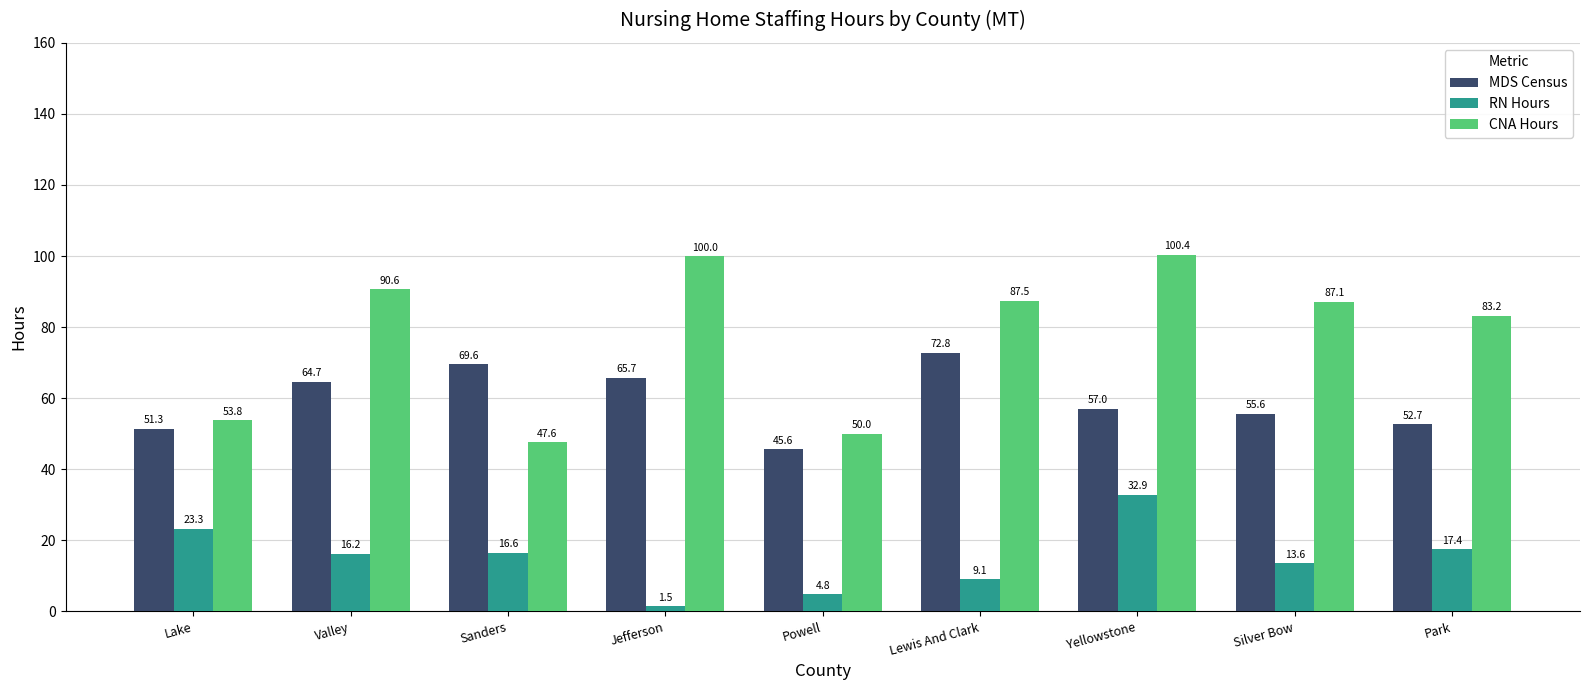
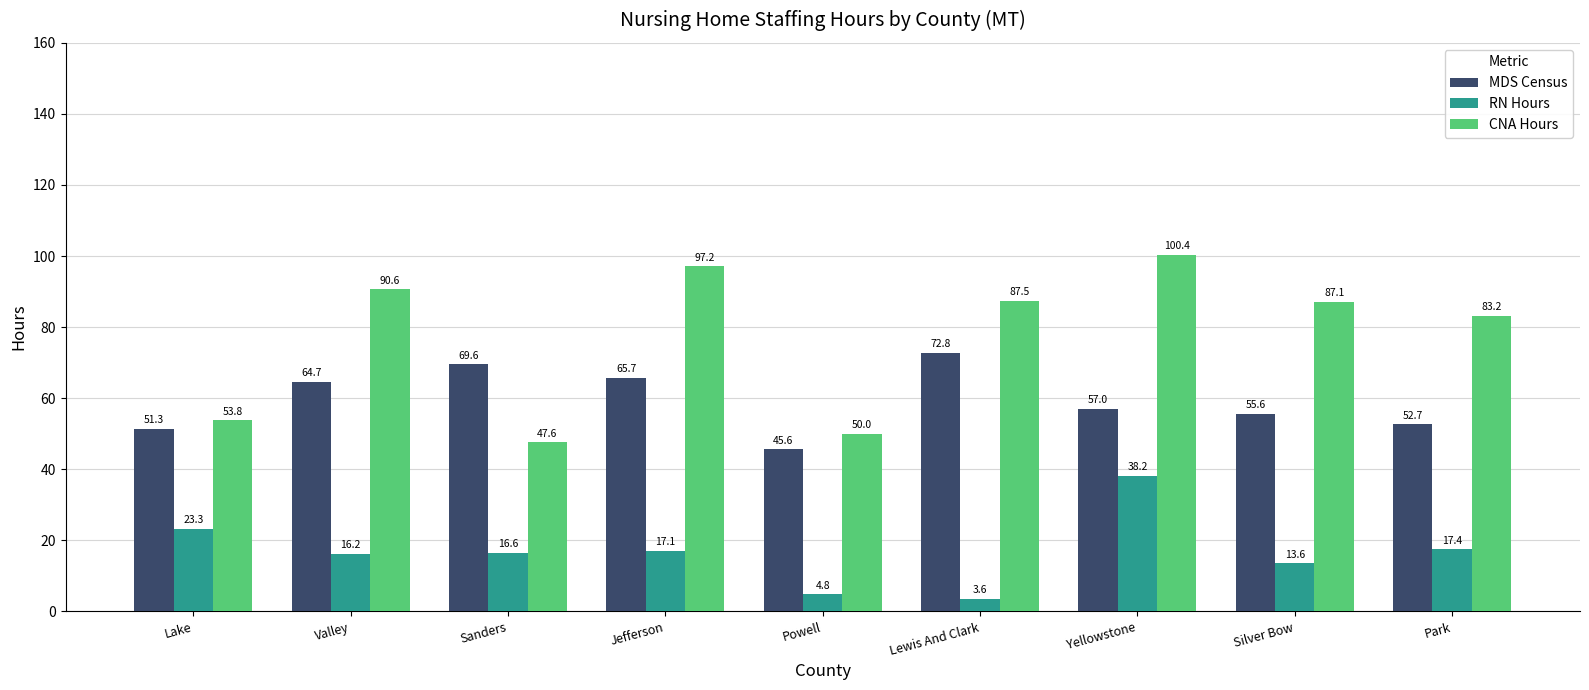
RN Hours, Jefferson: 1.5 -> 17.1
CNA Hours, Jefferson: 100.0 -> 97.2
RN Hours, Lewis And Clark: 9.1 -> 3.6
RN Hours, Yellowstone: 32.9 -> 38.2
